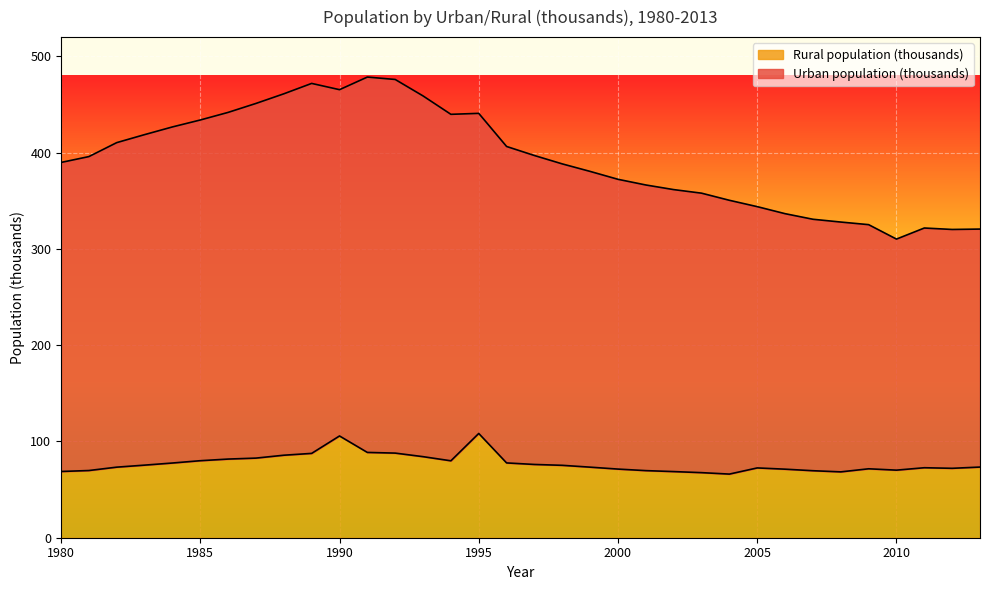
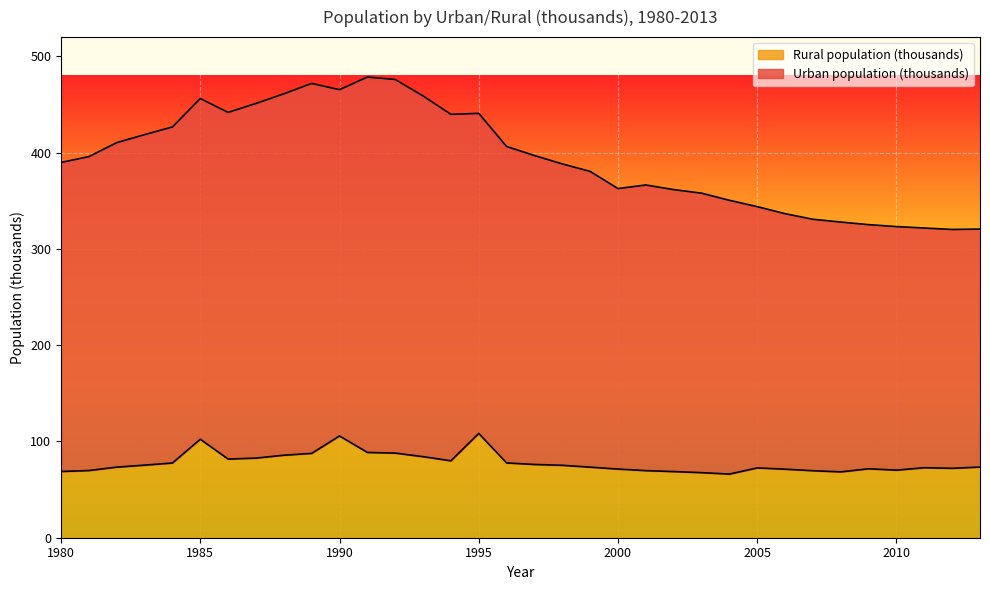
Rural population (thousands), 1985: 80 -> 100
Urban population (thousands), 2000: 300 -> 290
Urban population (thousands), 2010: 240 -> 250
